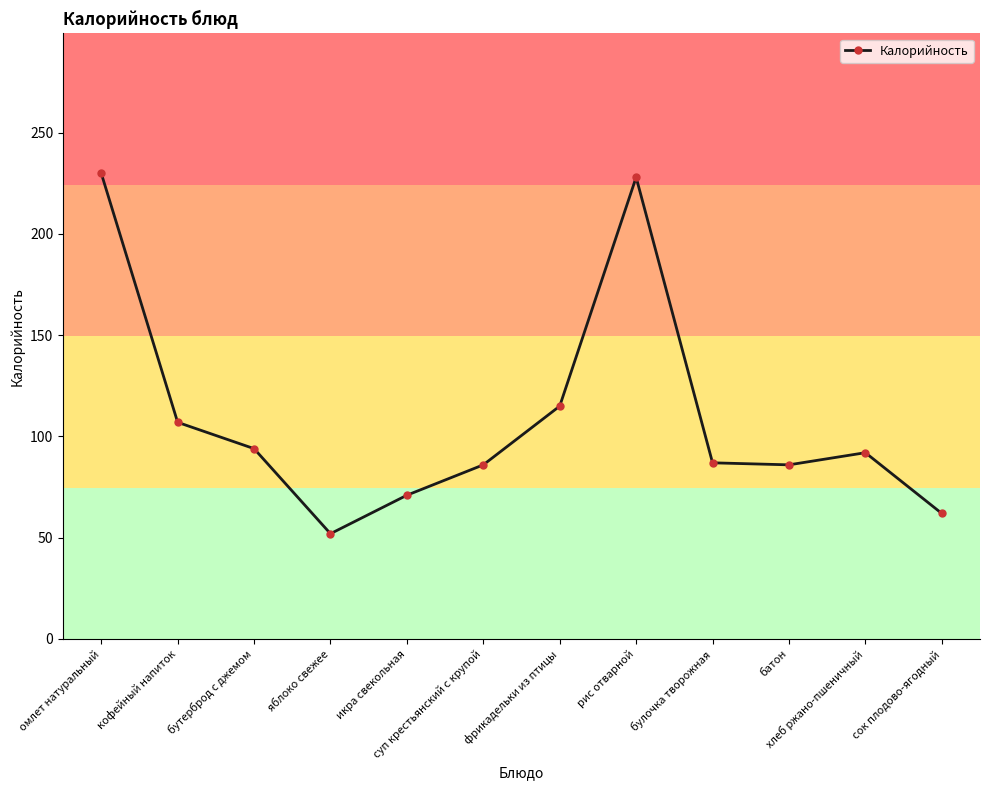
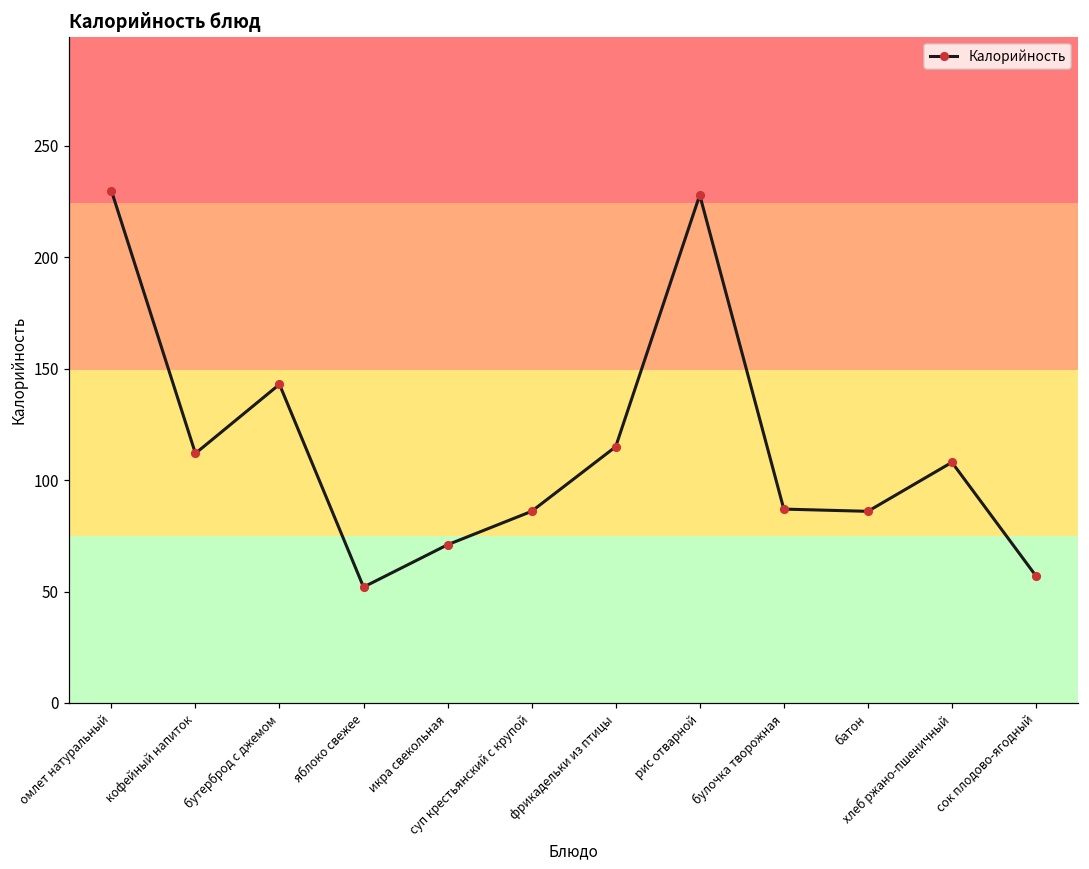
кофейный напиток: 107 -> 112
бутерброд с джемом: 94 -> 143
хлеб ржано-пшеничный: 92 -> 108
сок плодово-ягодный: 62 -> 57
